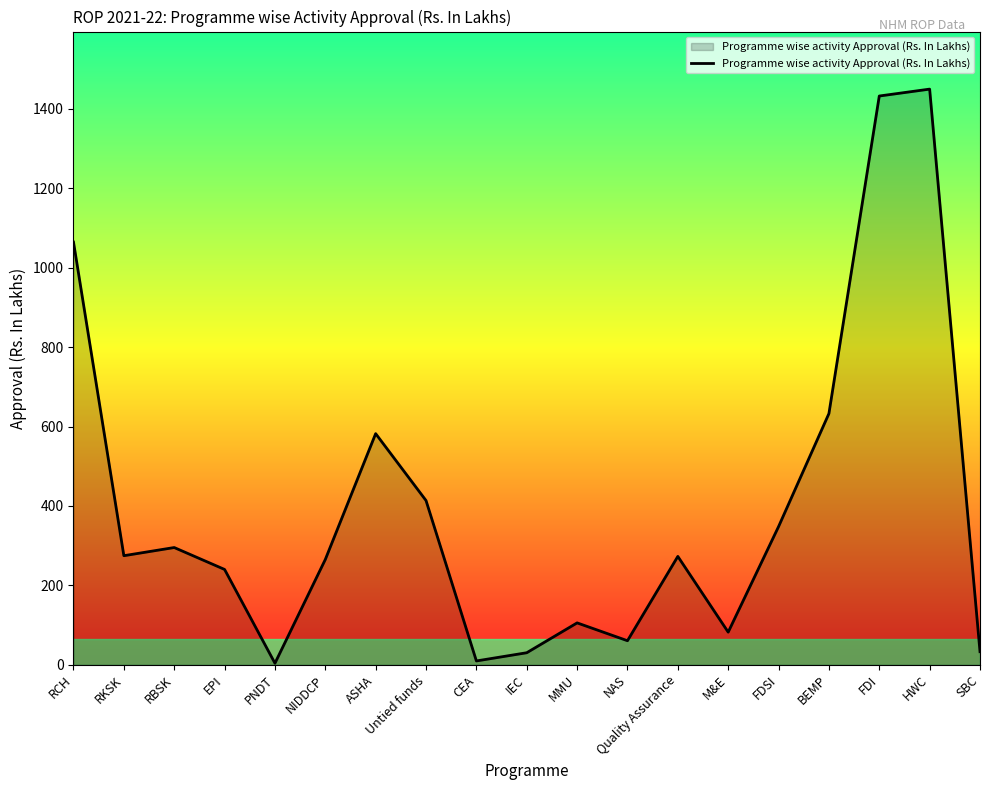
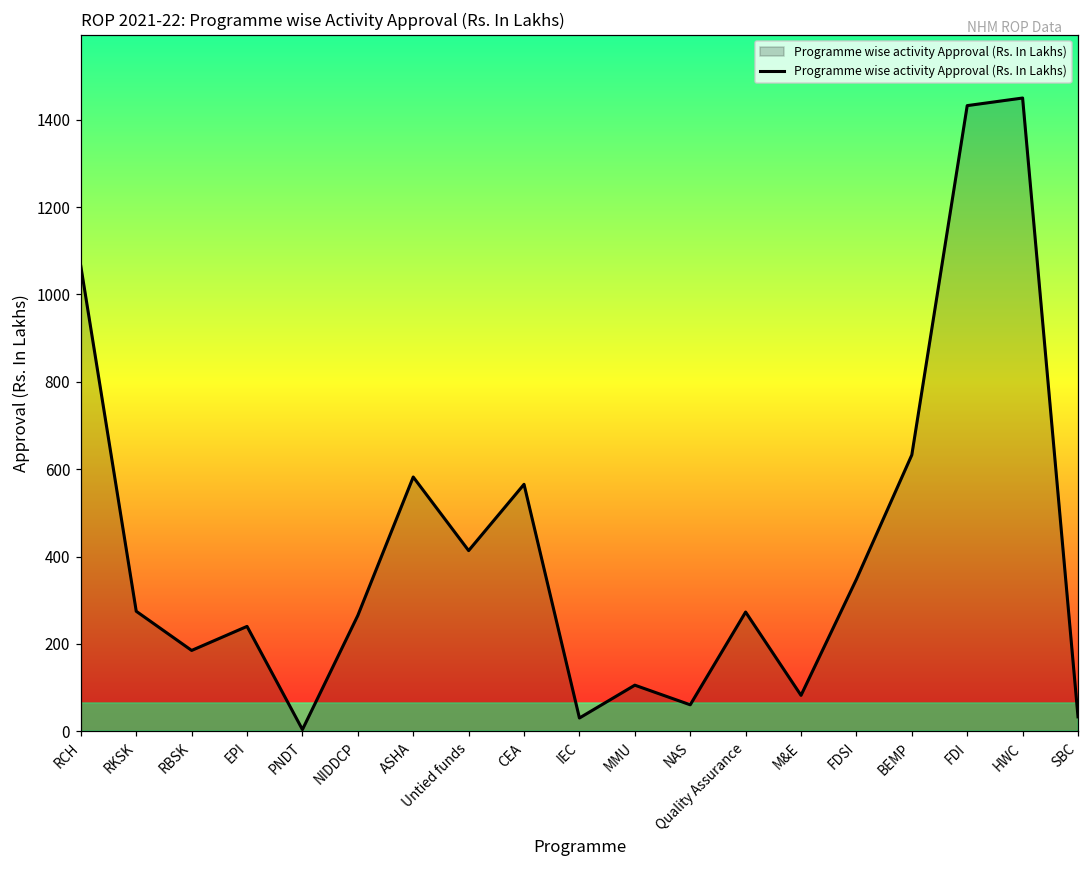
Programme wise activity Approval (Rs. In Lakhs), RBSK: 300 -> 180
Programme wise activity Approval (Rs. In Lakhs), CEA: 10 -> 570
